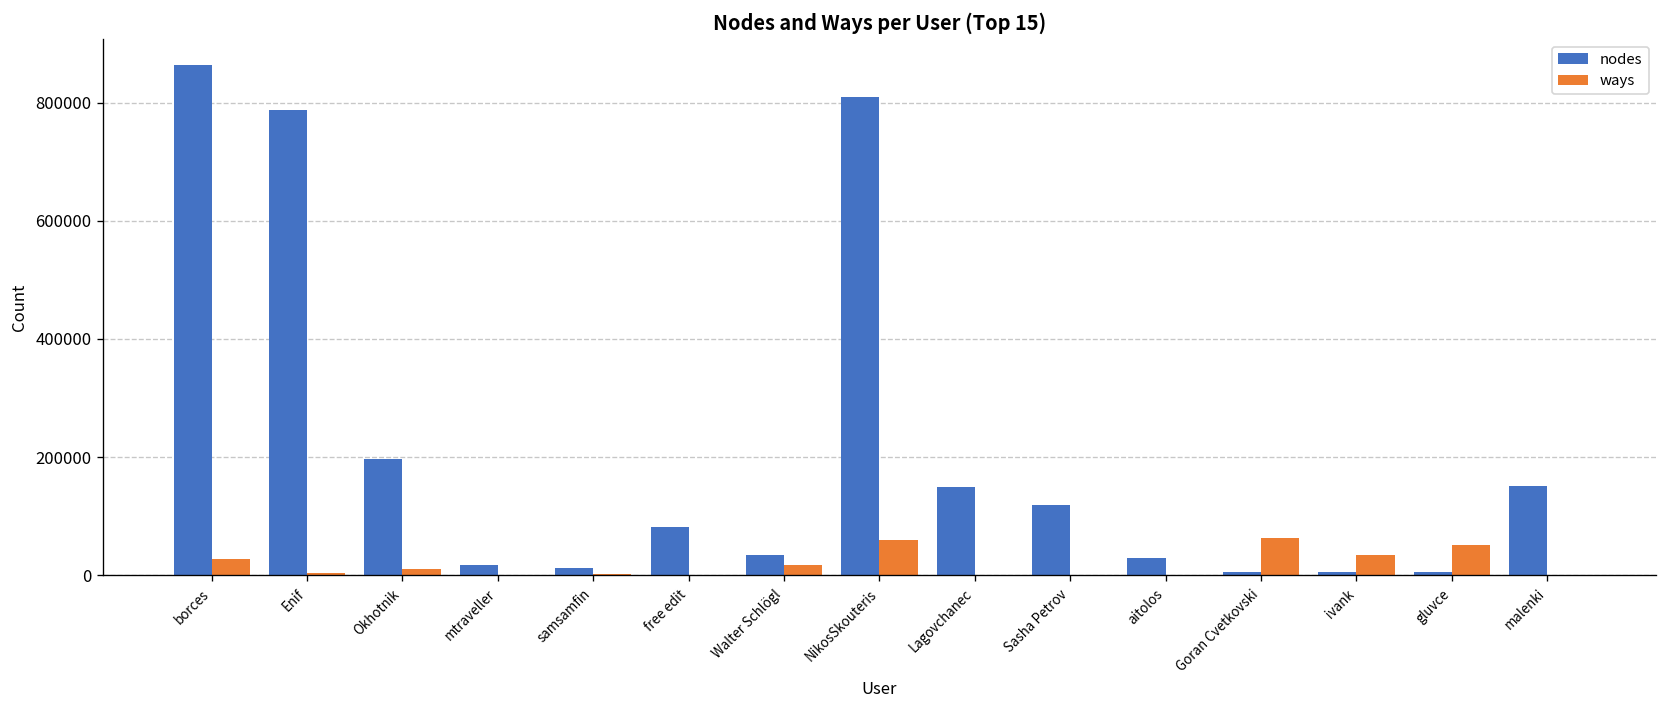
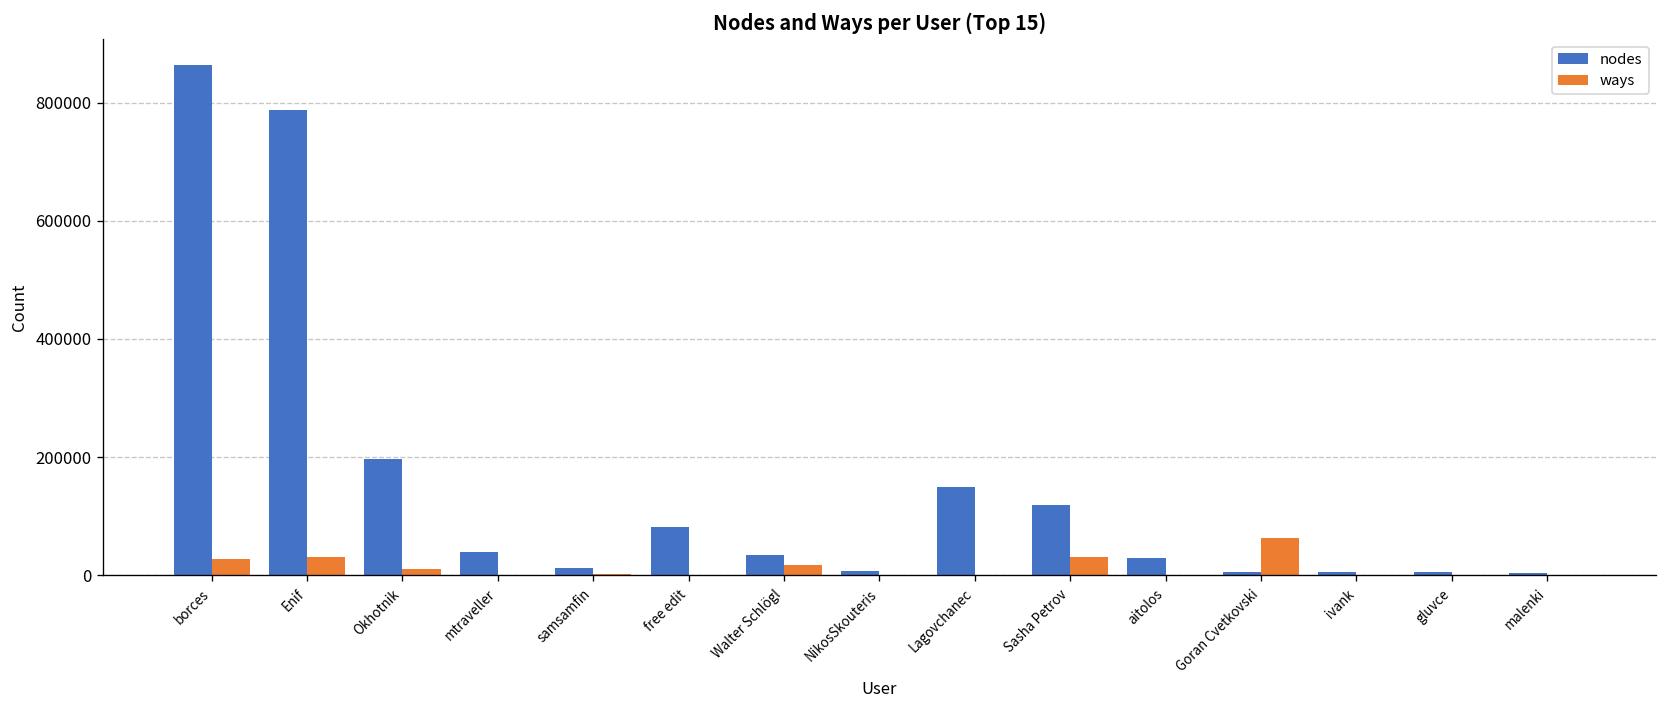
ways, Enif: 0 -> 30000
nodes, mtraveller: 20000 -> 40000
nodes, NikosSkouteris: 810000 -> 10000
ways, NikosSkouteris: 60000 -> 0
ways, Sasha Petrov: 0 -> 30000
ways, ivank: 30000 -> 0
ways, gluvce: 50000 -> 0
nodes, malenki: 150000 -> 0
